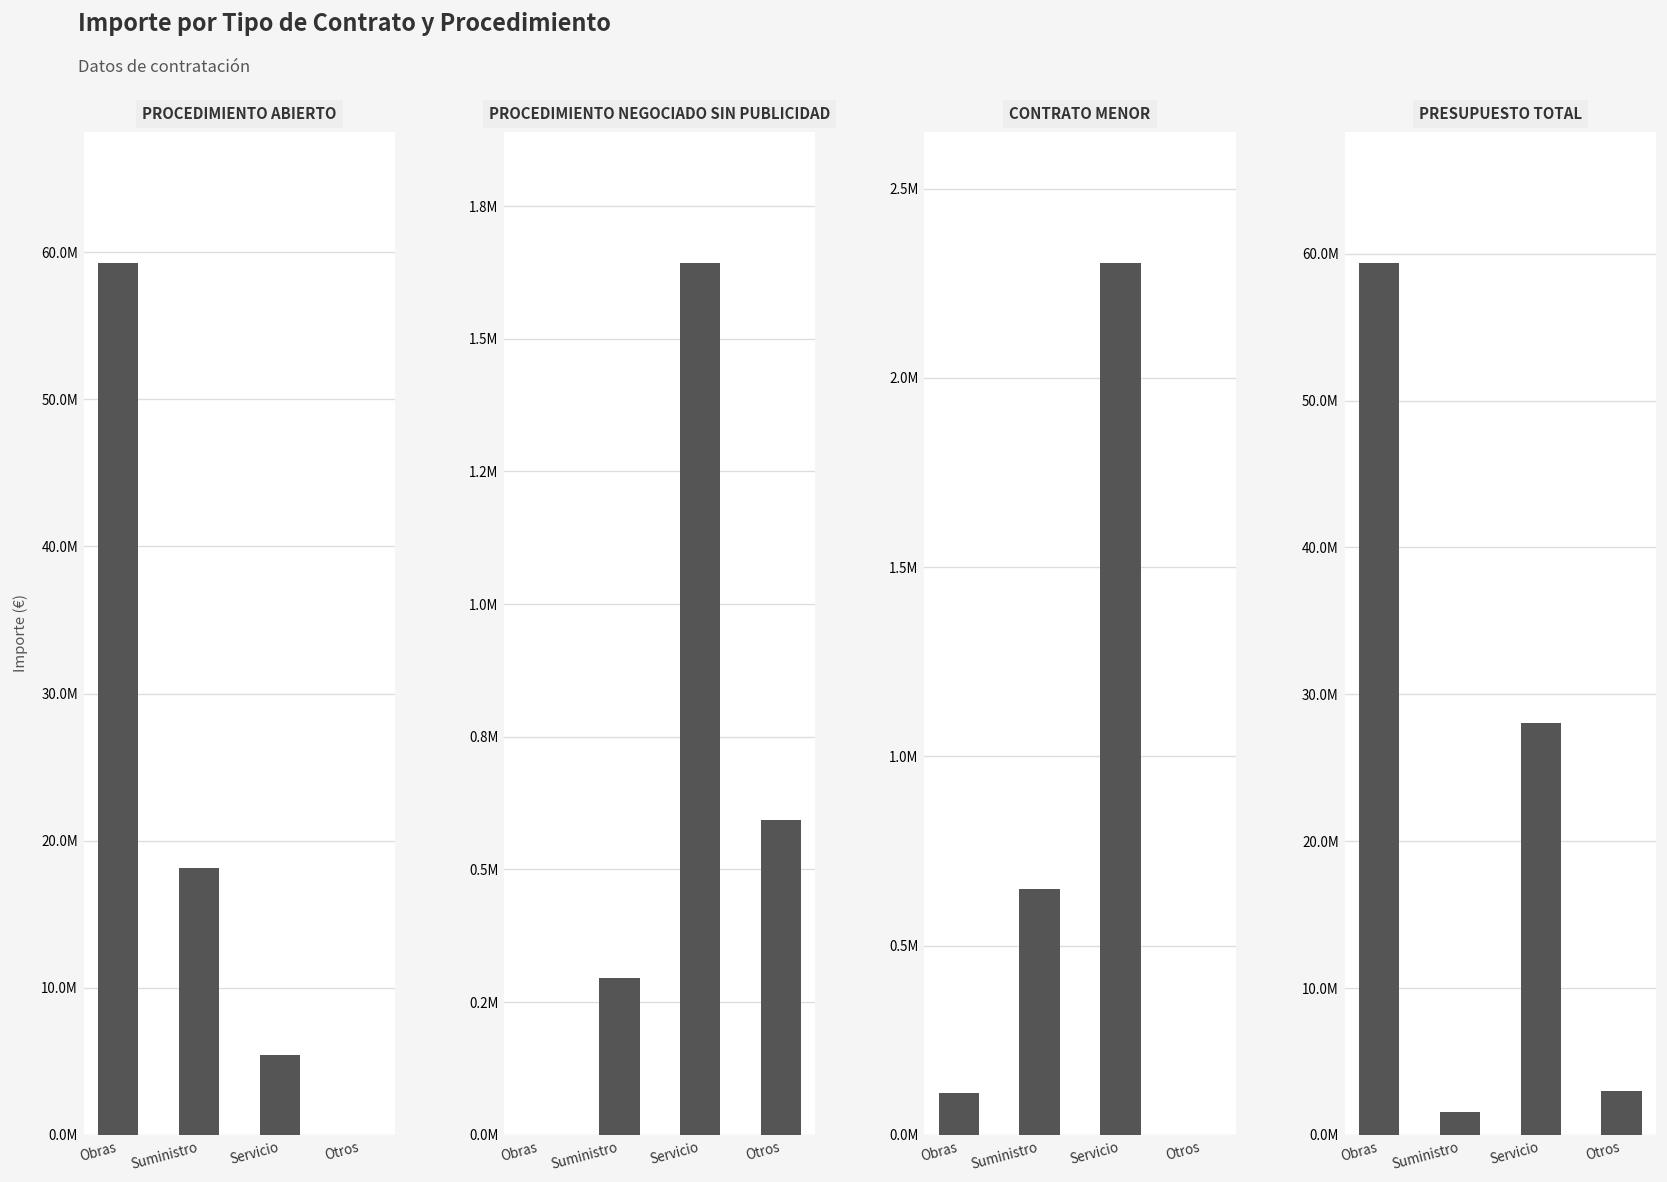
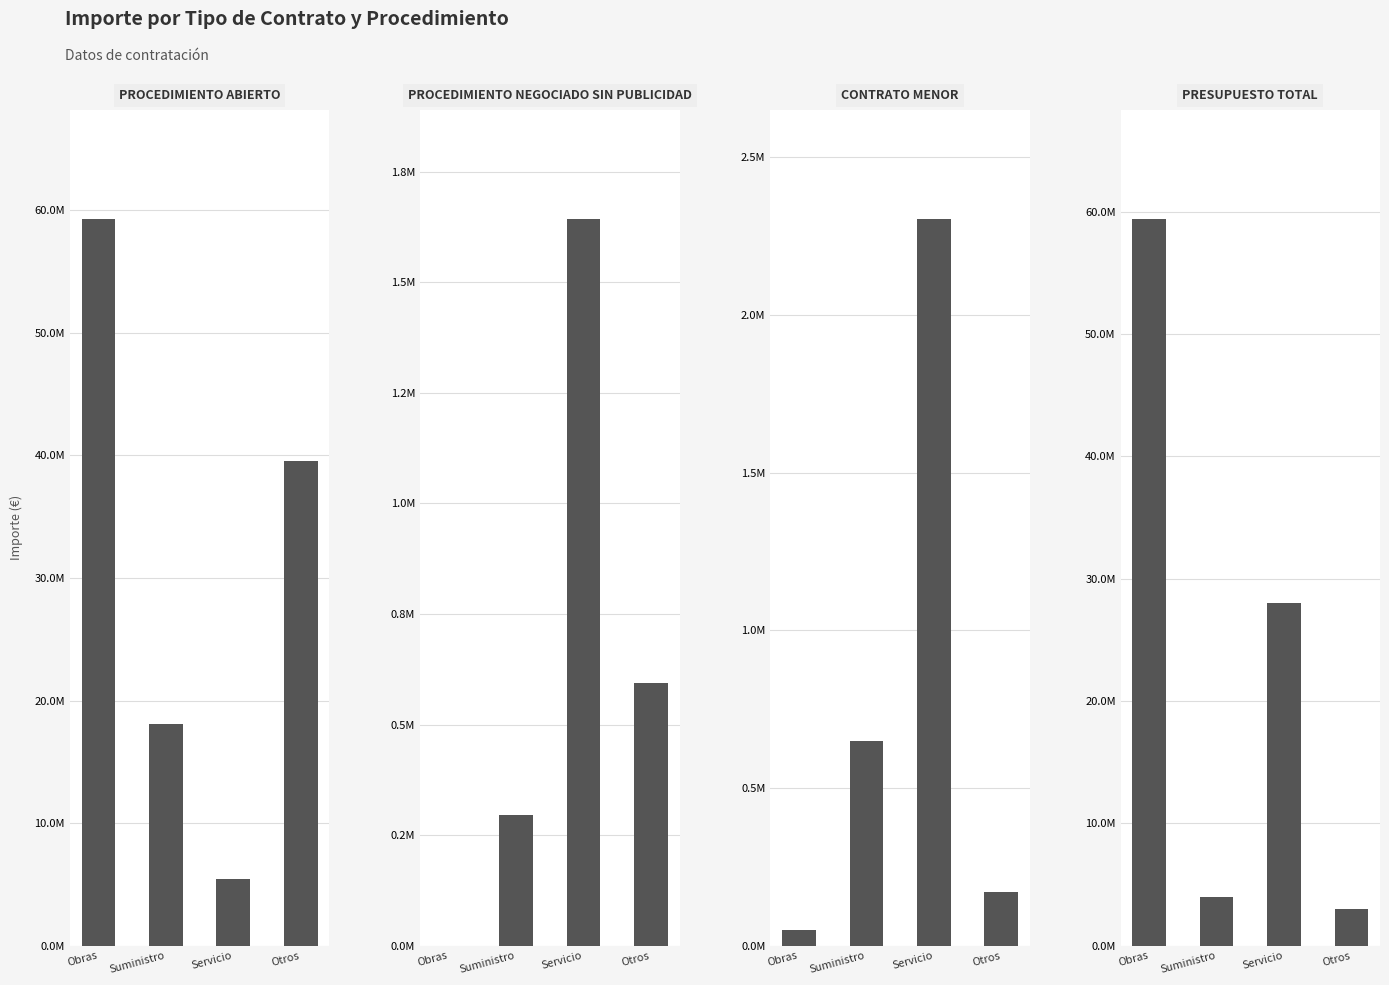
PROCEDIMIENTO ABIERTO, Otros: 0 -> 39600000
CONTRATO MENOR, Obras: 110000 -> 50000
CONTRATO MENOR, Otros: 0 -> 170000
PRESUPUESTO TOTAL, Suministro: 1600000 -> 4000000
